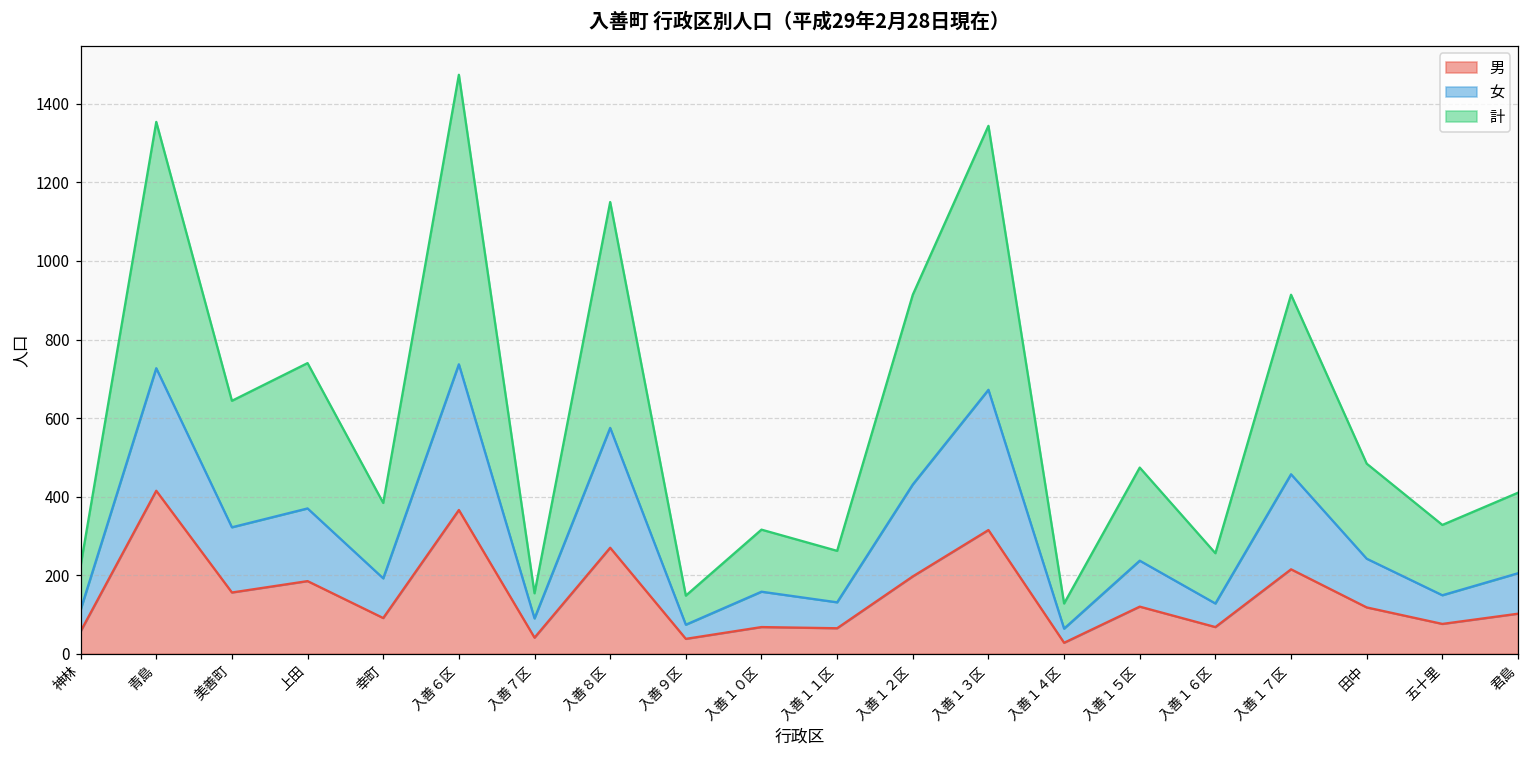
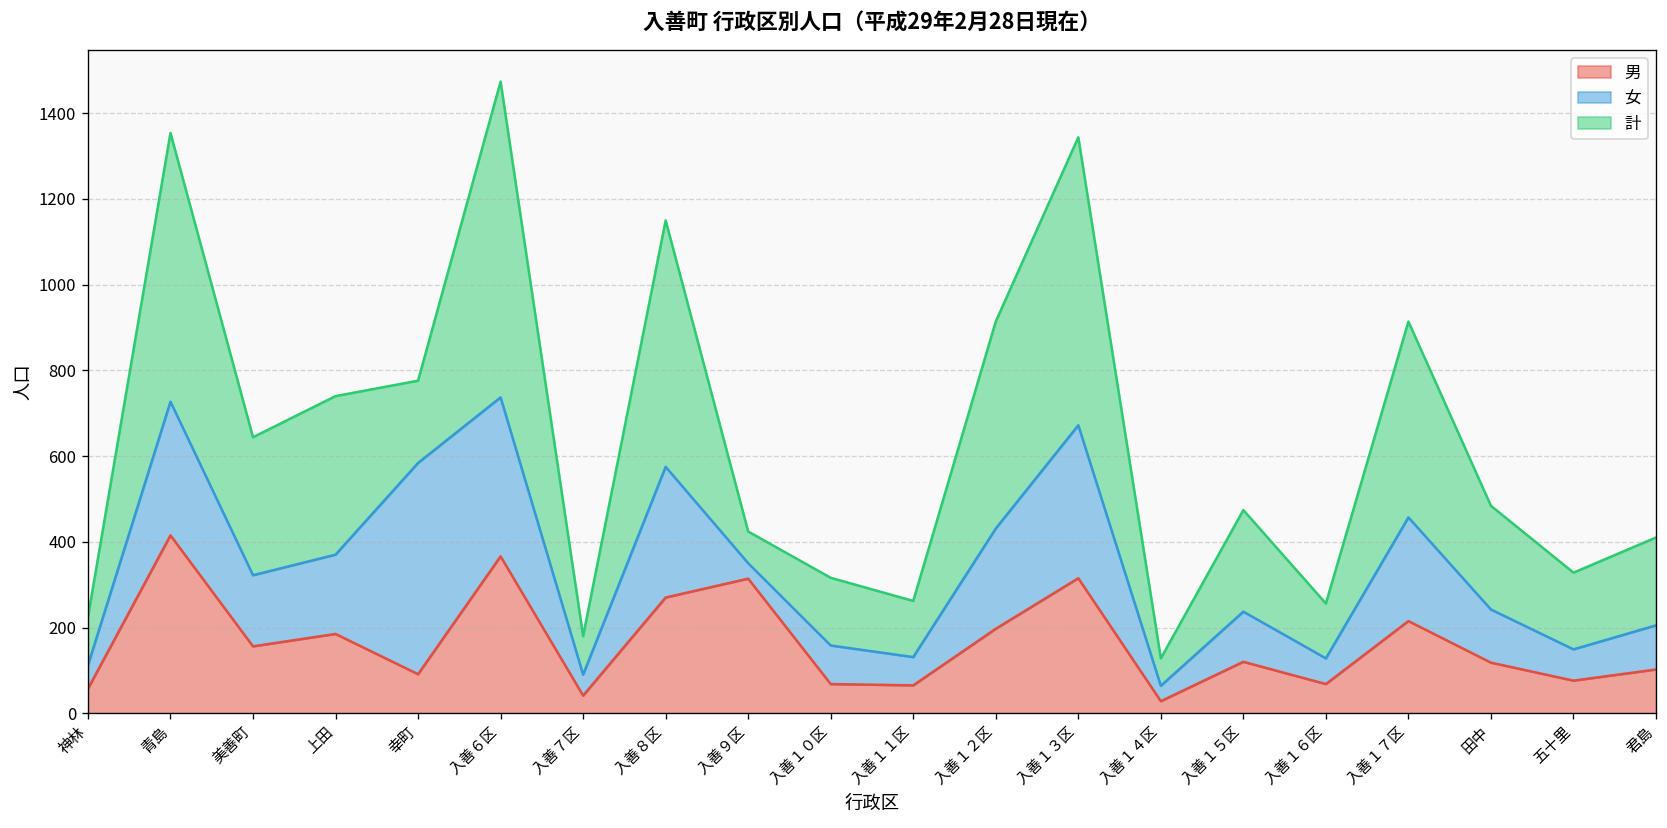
女, 幸町: 100 -> 490
計, 入善７区: 60 -> 90
男, 入善９区: 40 -> 310
